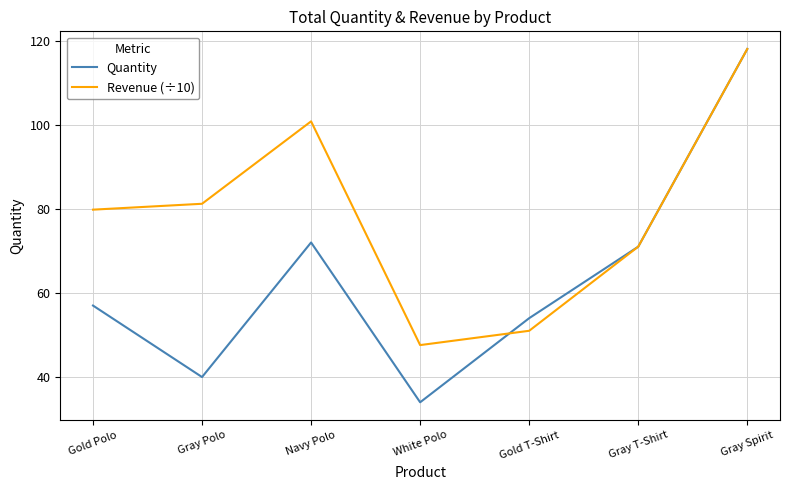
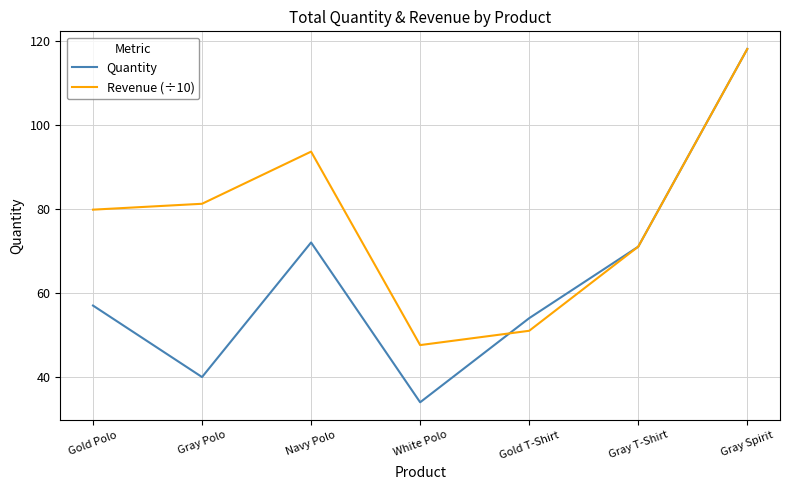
Revenue (÷10), Navy Polo: 101 -> 94
